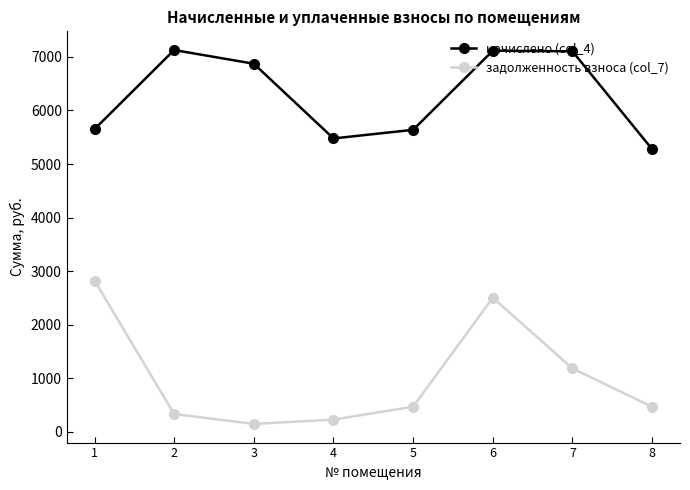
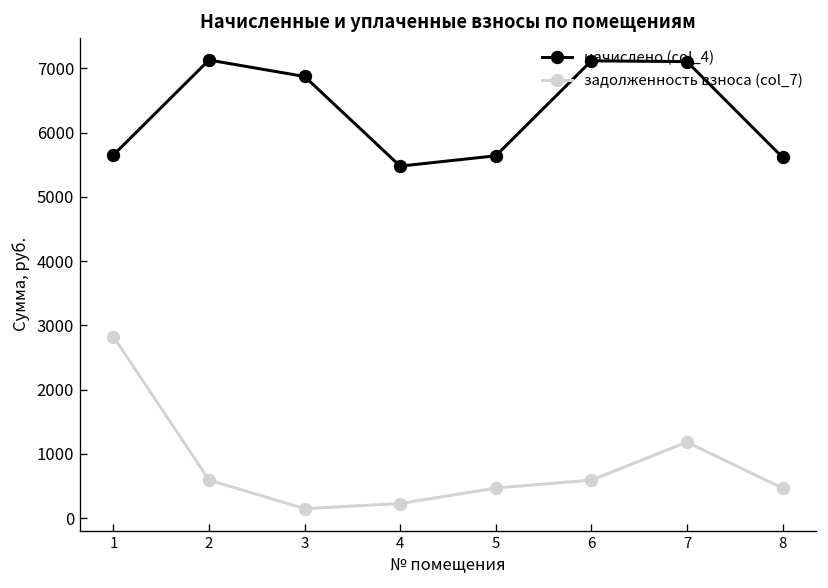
задолженность взноса (col_7), 2: 300 -> 600
задолженность взноса (col_7), 6: 2500 -> 600
начислено (col_4), 8: 5300 -> 5600
